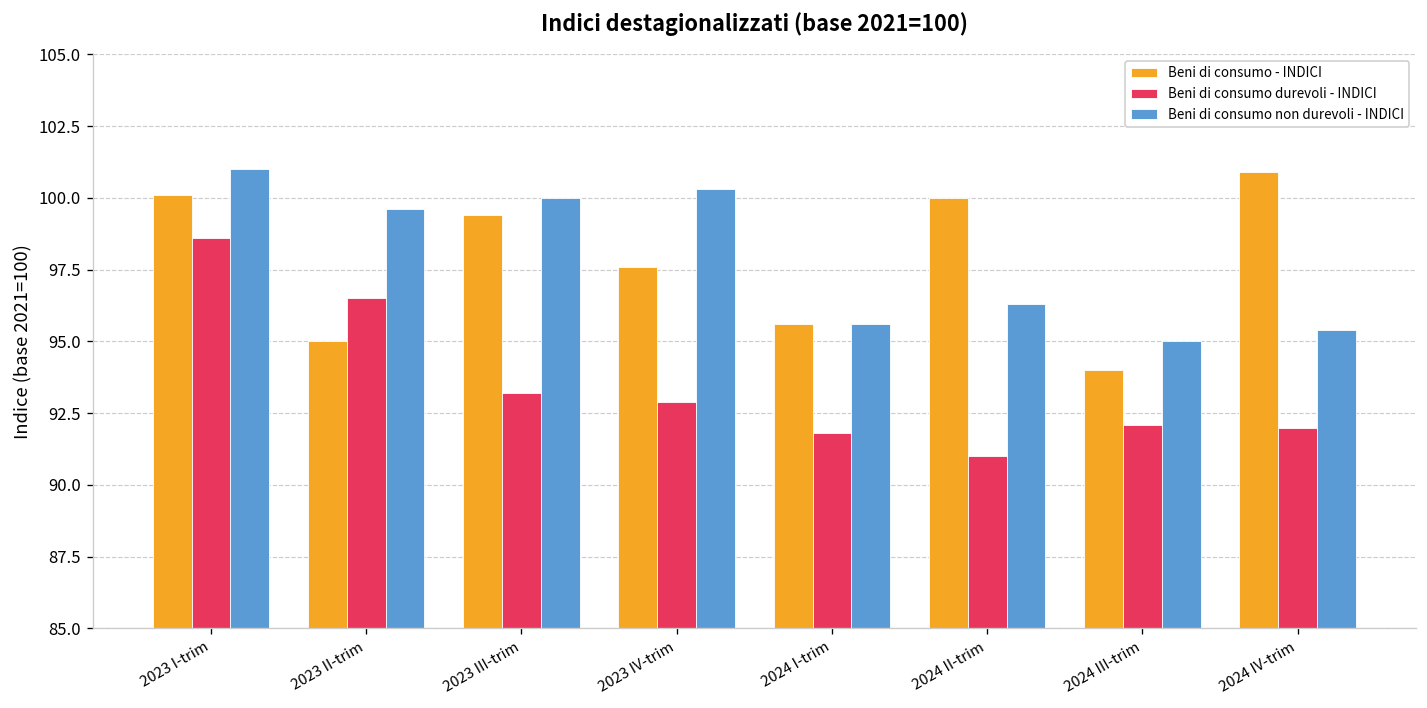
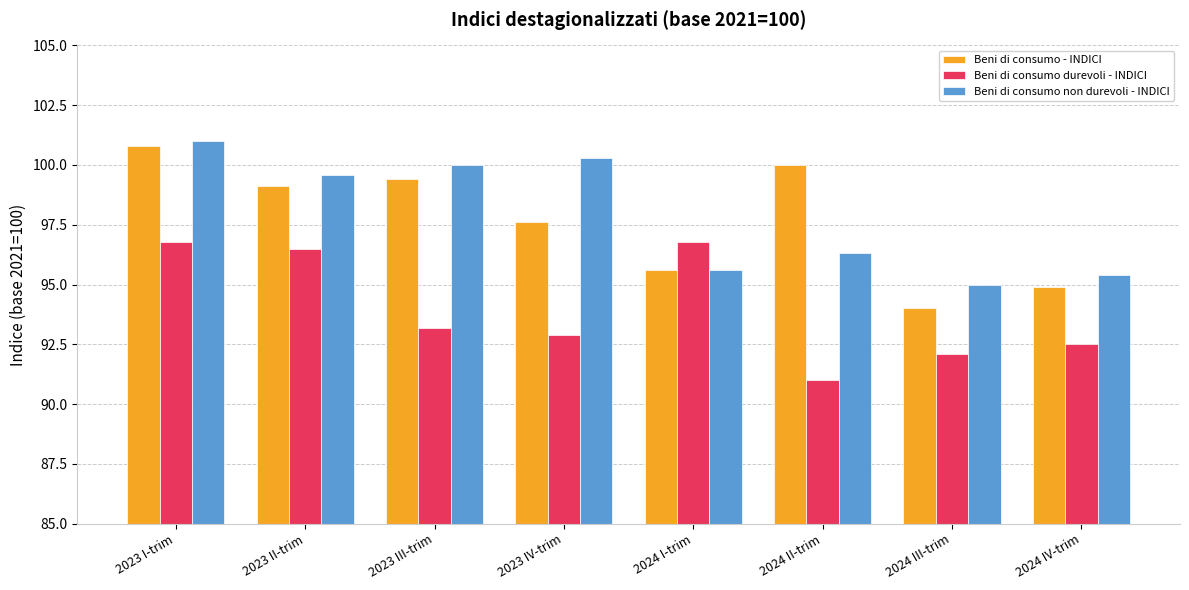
Beni di consumo - INDICI, 2023 I-trim: 100.1 -> 100.8
Beni di consumo durevoli - INDICI, 2023 I-trim: 98.6 -> 96.8
Beni di consumo - INDICI, 2023 II-trim: 95.0 -> 99.1
Beni di consumo durevoli - INDICI, 2024 I-trim: 91.8 -> 96.8
Beni di consumo - INDICI, 2024 IV-trim: 100.9 -> 94.9
Beni di consumo durevoli - INDICI, 2024 IV-trim: 92.0 -> 92.5
